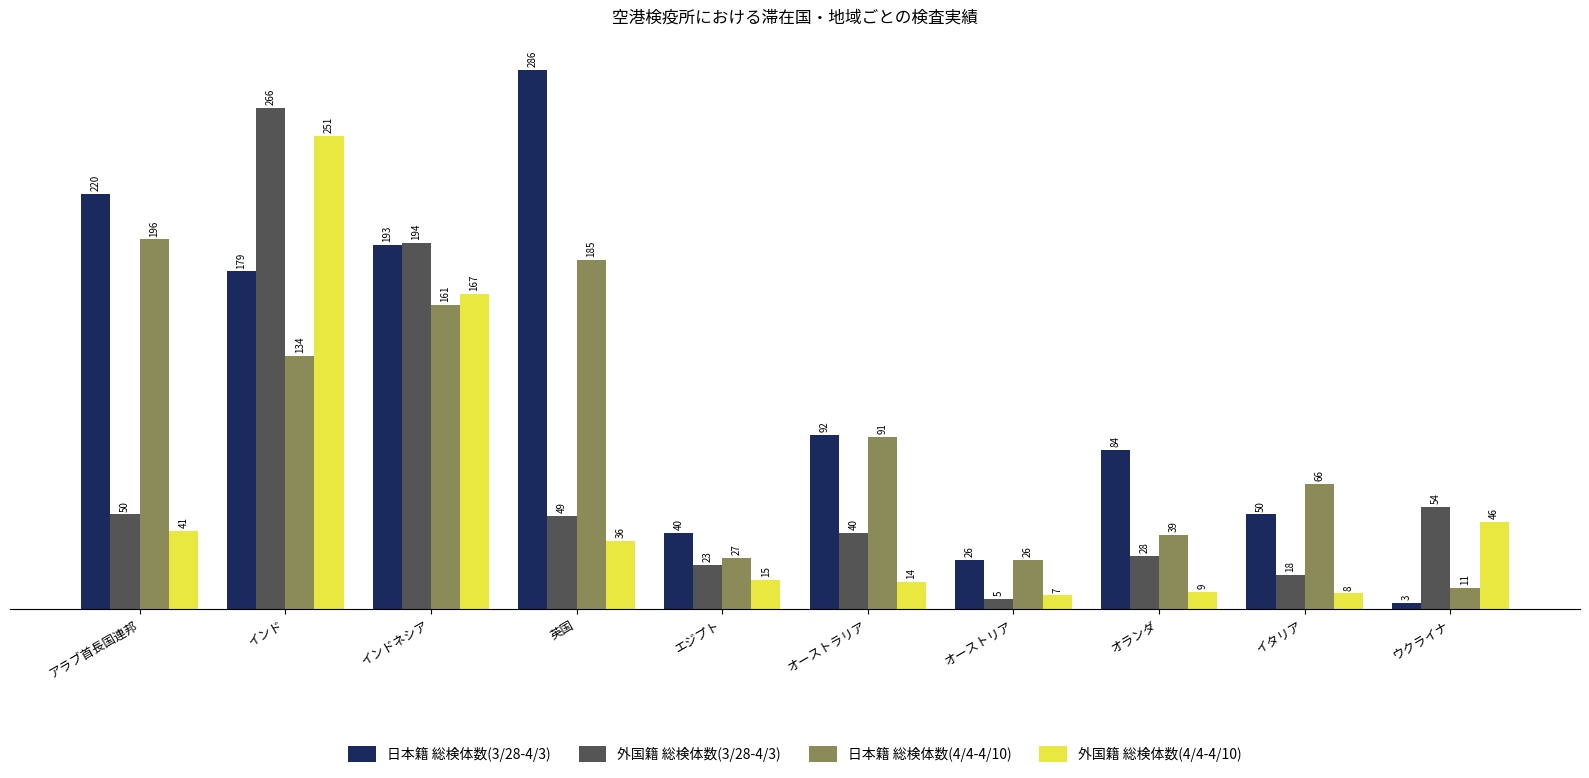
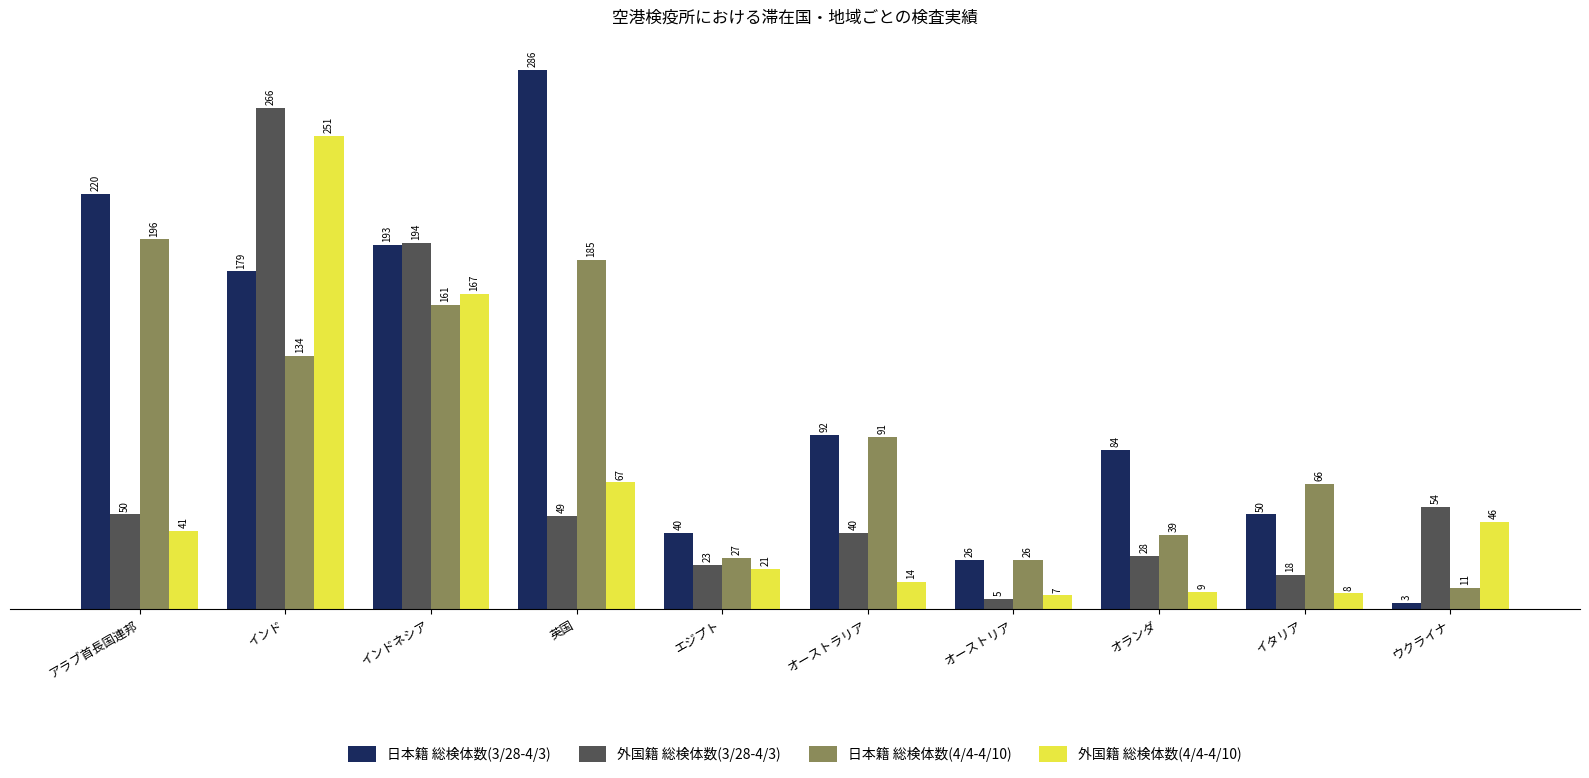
外国籍 総検体数(4/4-4/10), 英国: 36 -> 67
外国籍 総検体数(4/4-4/10), エジプト: 15 -> 21
